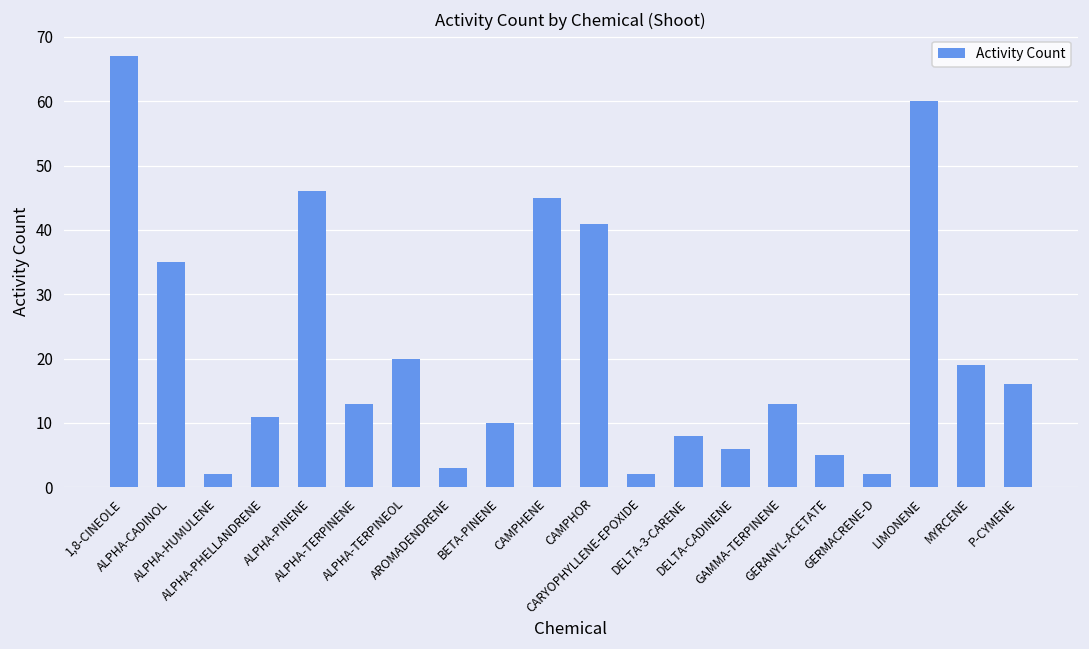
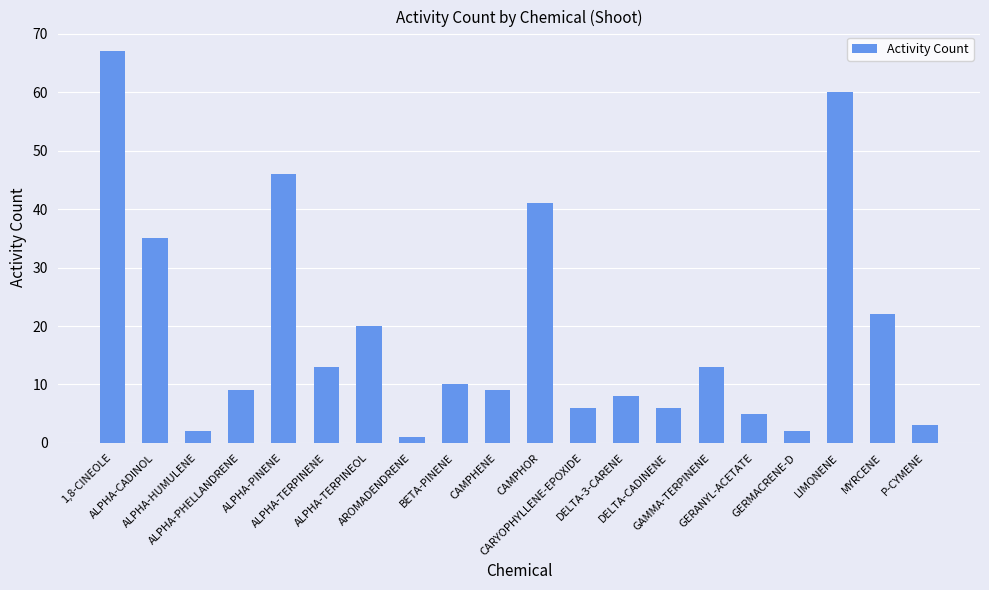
ALPHA-PHELLANDRENE: 11 -> 9
AROMADENDRENE: 3 -> 1
CAMPHENE: 45 -> 9
CARYOPHYLLENE-EPOXIDE: 2 -> 6
MYRCENE: 19 -> 22
P-CYMENE: 16 -> 3
